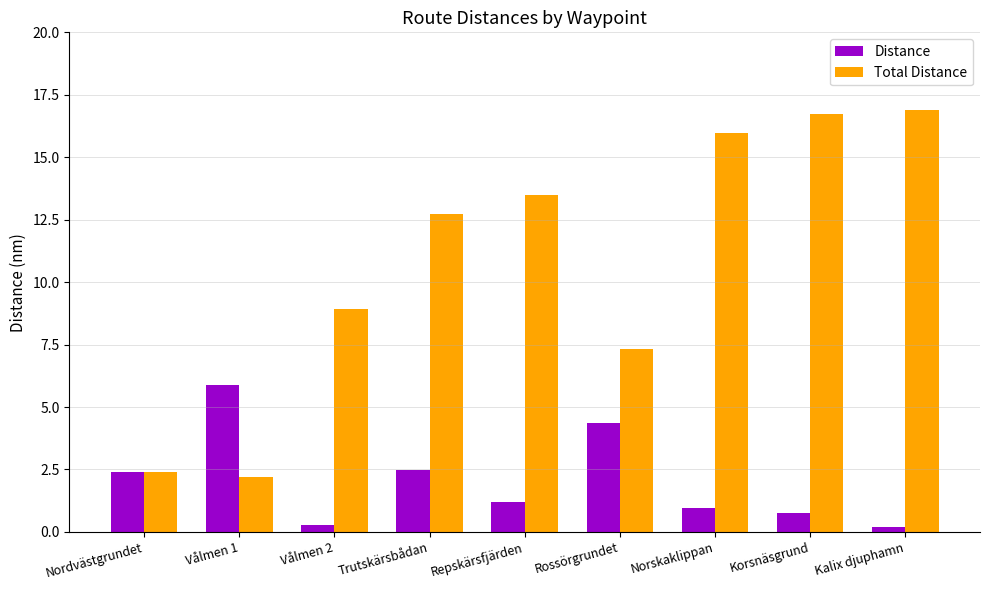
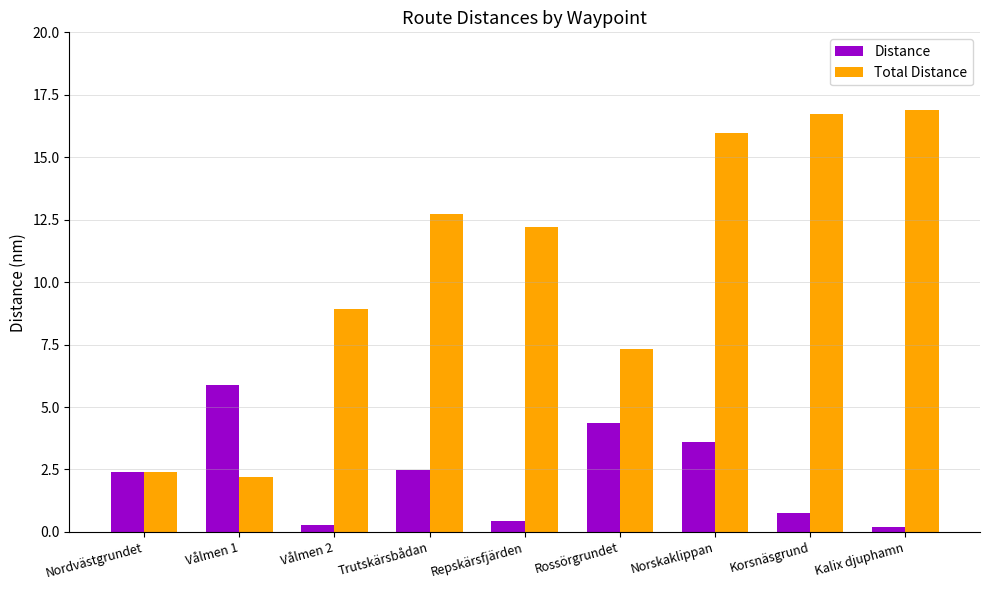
Distance, Repskärsfjärden: 1.2 -> 0.4
Total Distance, Repskärsfjärden: 13.5 -> 12.2
Distance, Norskaklippan: 0.9 -> 3.6
